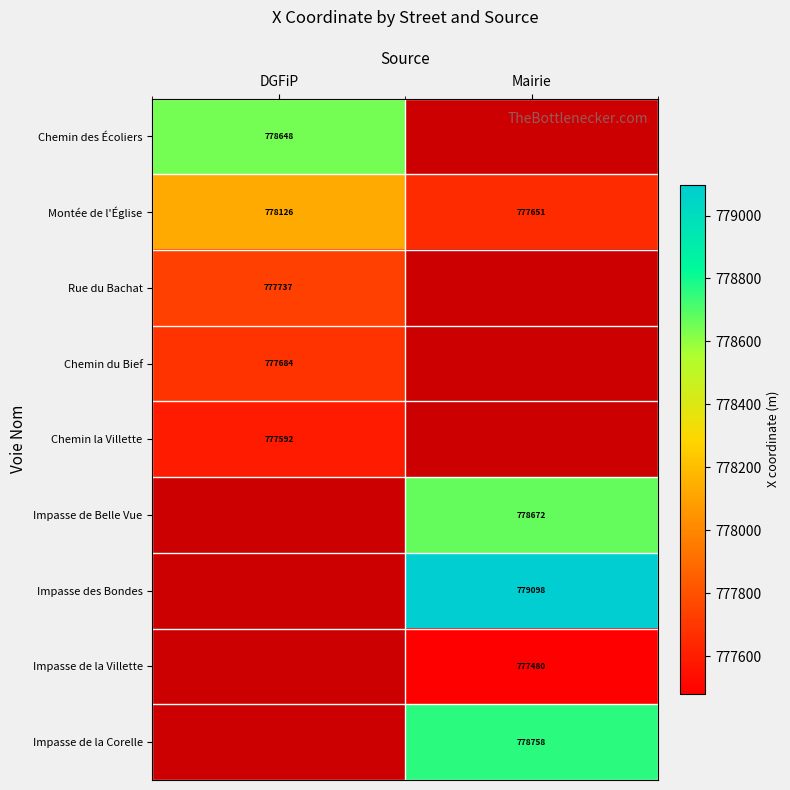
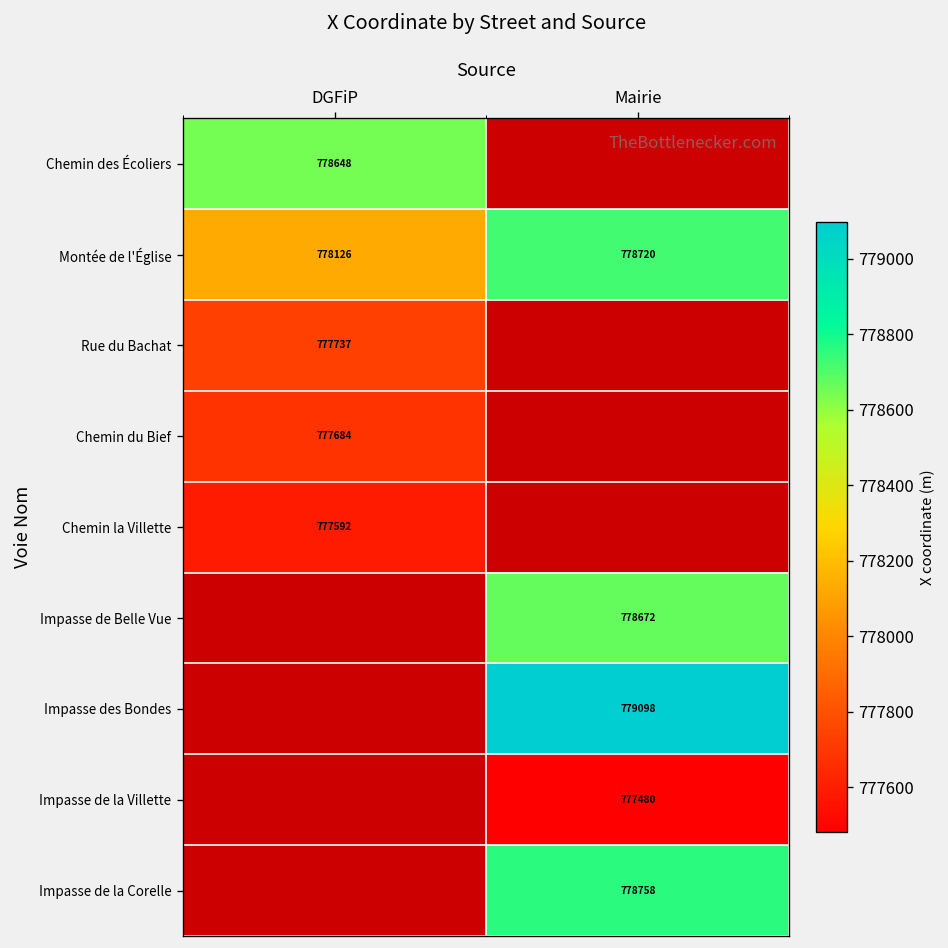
Montée de l'Église, Mairie: 777651 -> 778720
